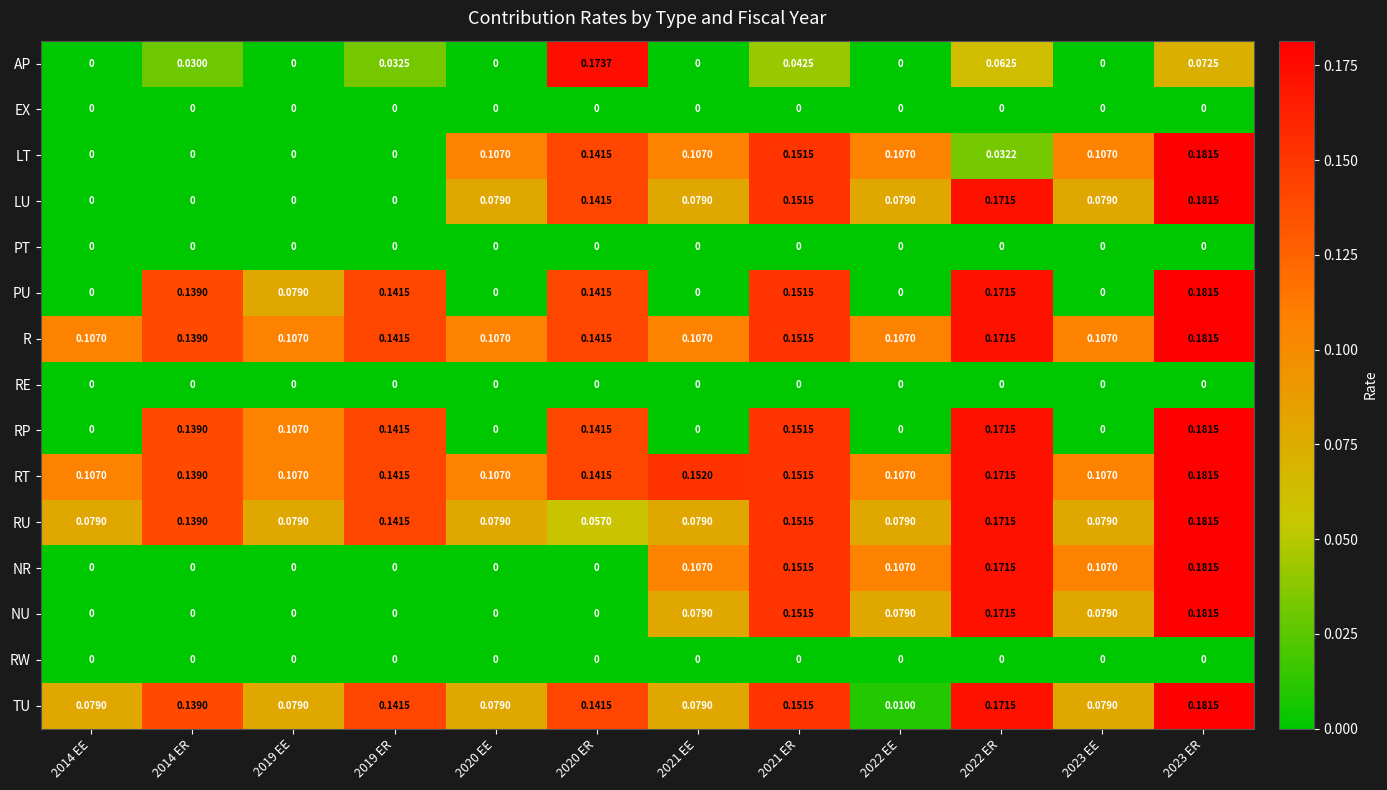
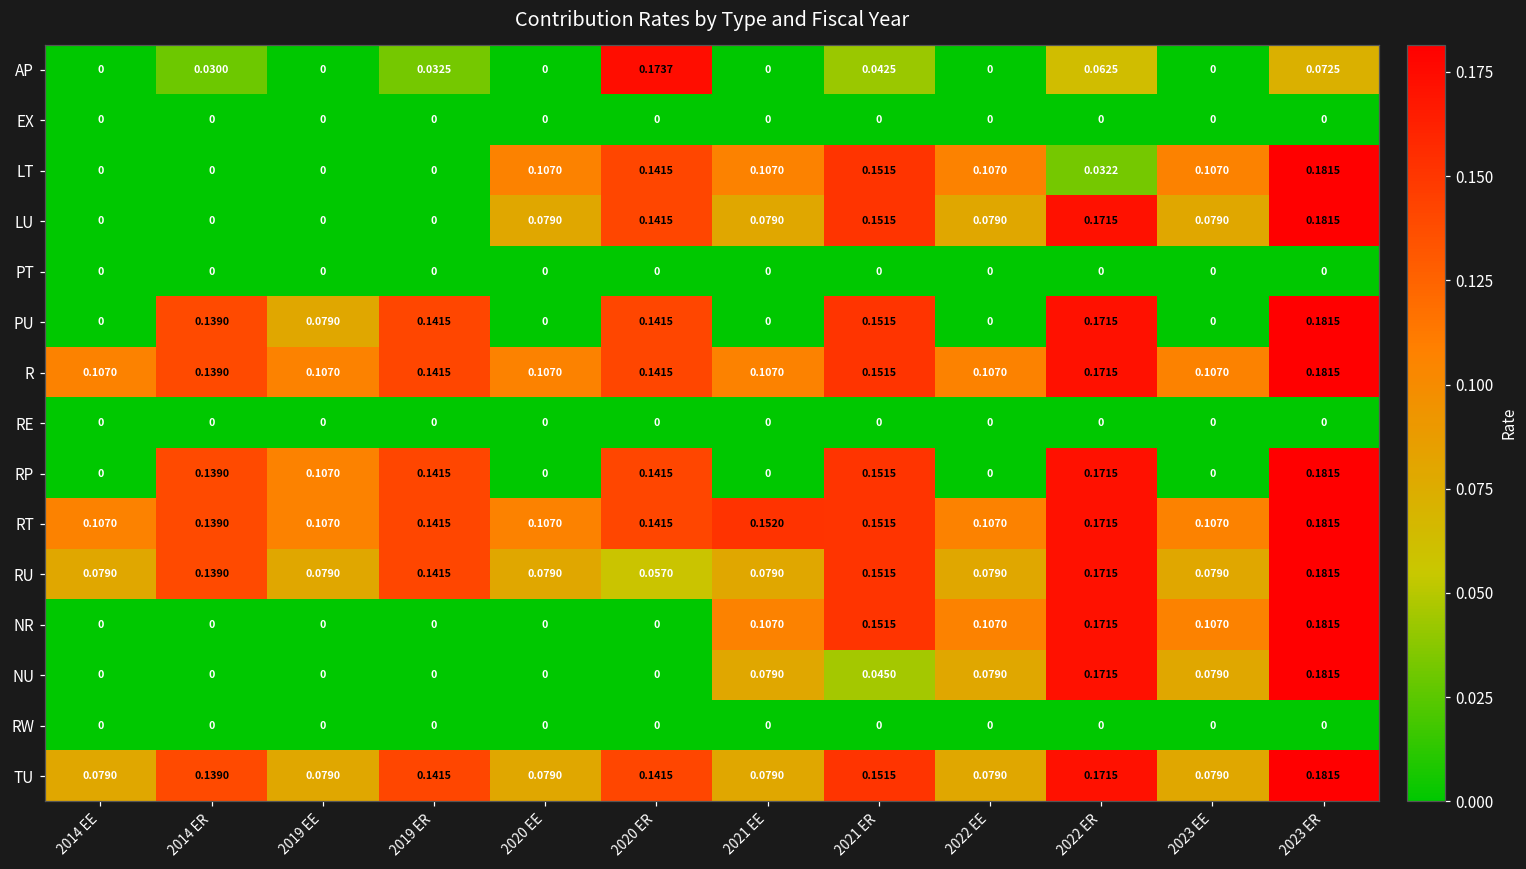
NU, 2021 ER: 0.1515 -> 0.0450
TU, 2022 EE: 0.0100 -> 0.0790
